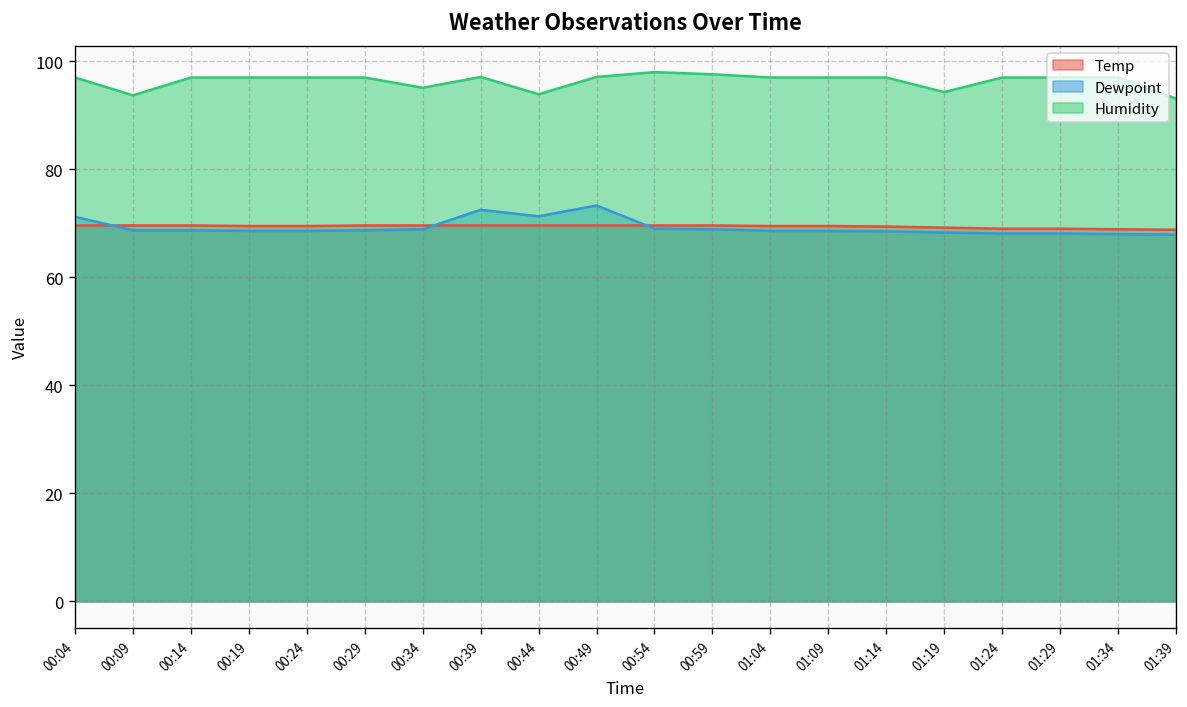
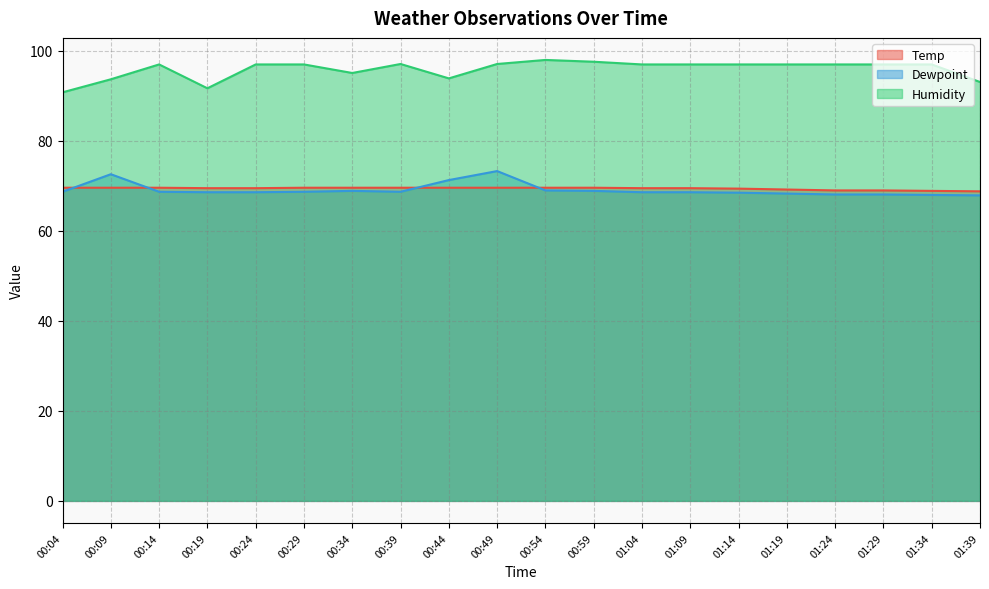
Dewpoint, 00:04: 71 -> 69
Humidity, 00:04: 97 -> 91
Dewpoint, 00:09: 69 -> 73
Humidity, 00:19: 97 -> 92
Dewpoint, 00:39: 73 -> 69
Humidity, 01:19: 94 -> 97
